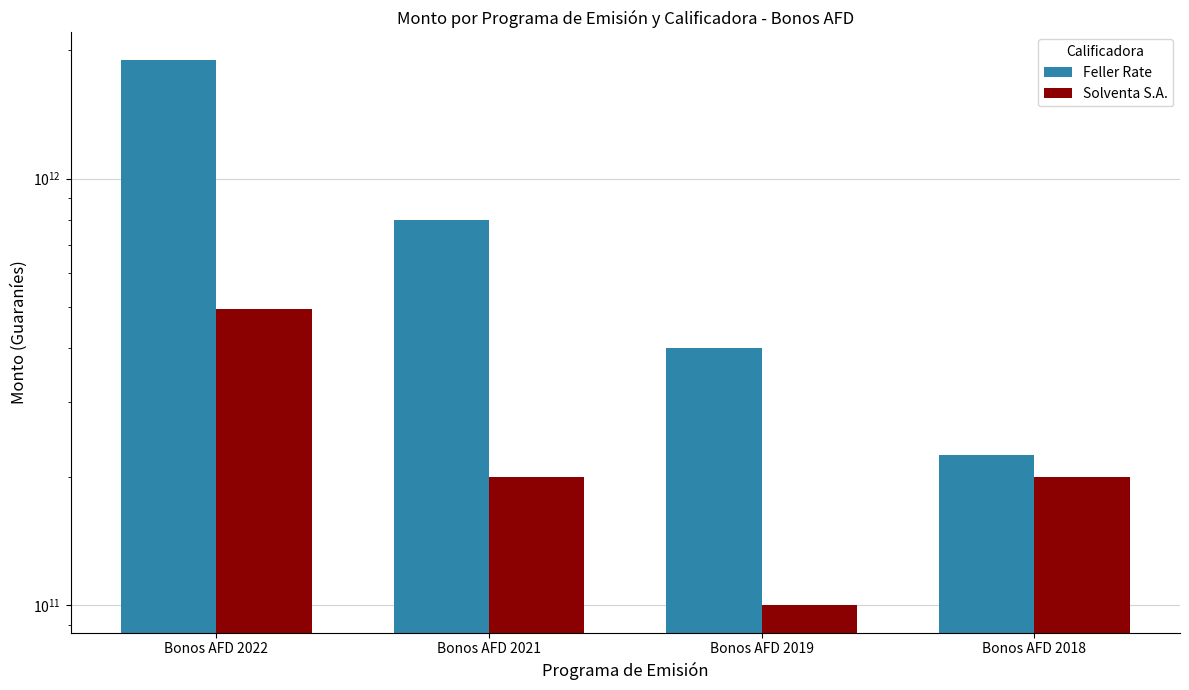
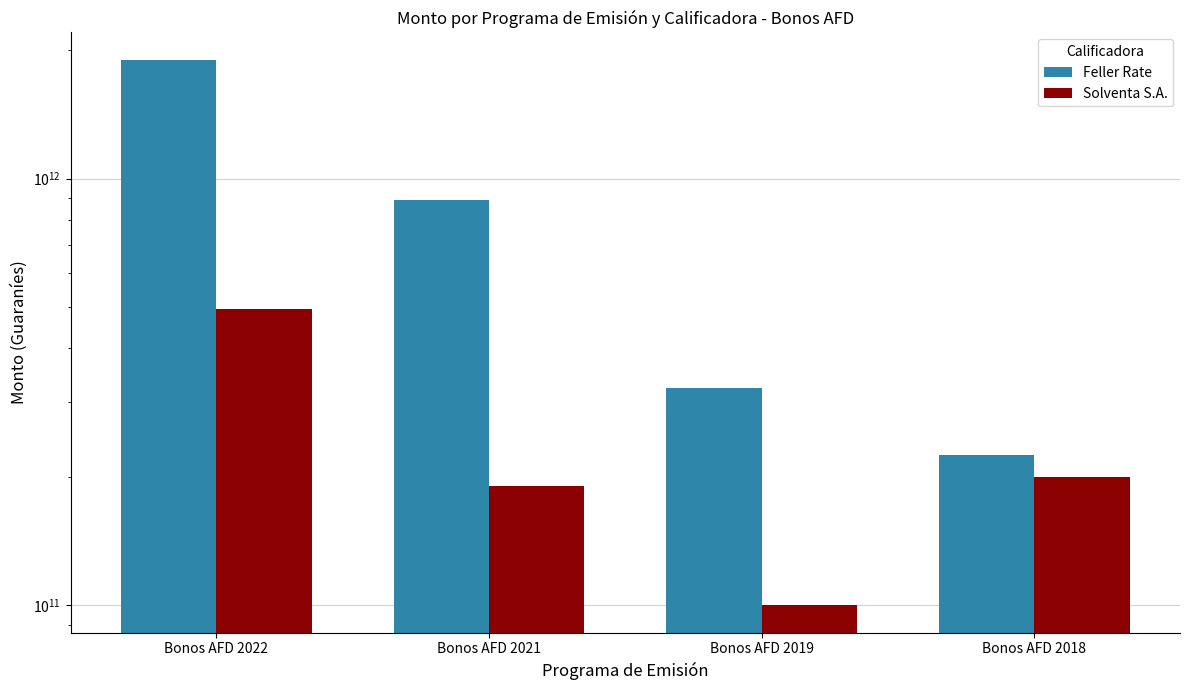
Feller Rate, Bonos AFD 2021: 800000000000 -> 890000000000
Solventa S.A., Bonos AFD 2021: 200000000000 -> 190000000000
Feller Rate, Bonos AFD 2019: 400000000000 -> 320000000000
